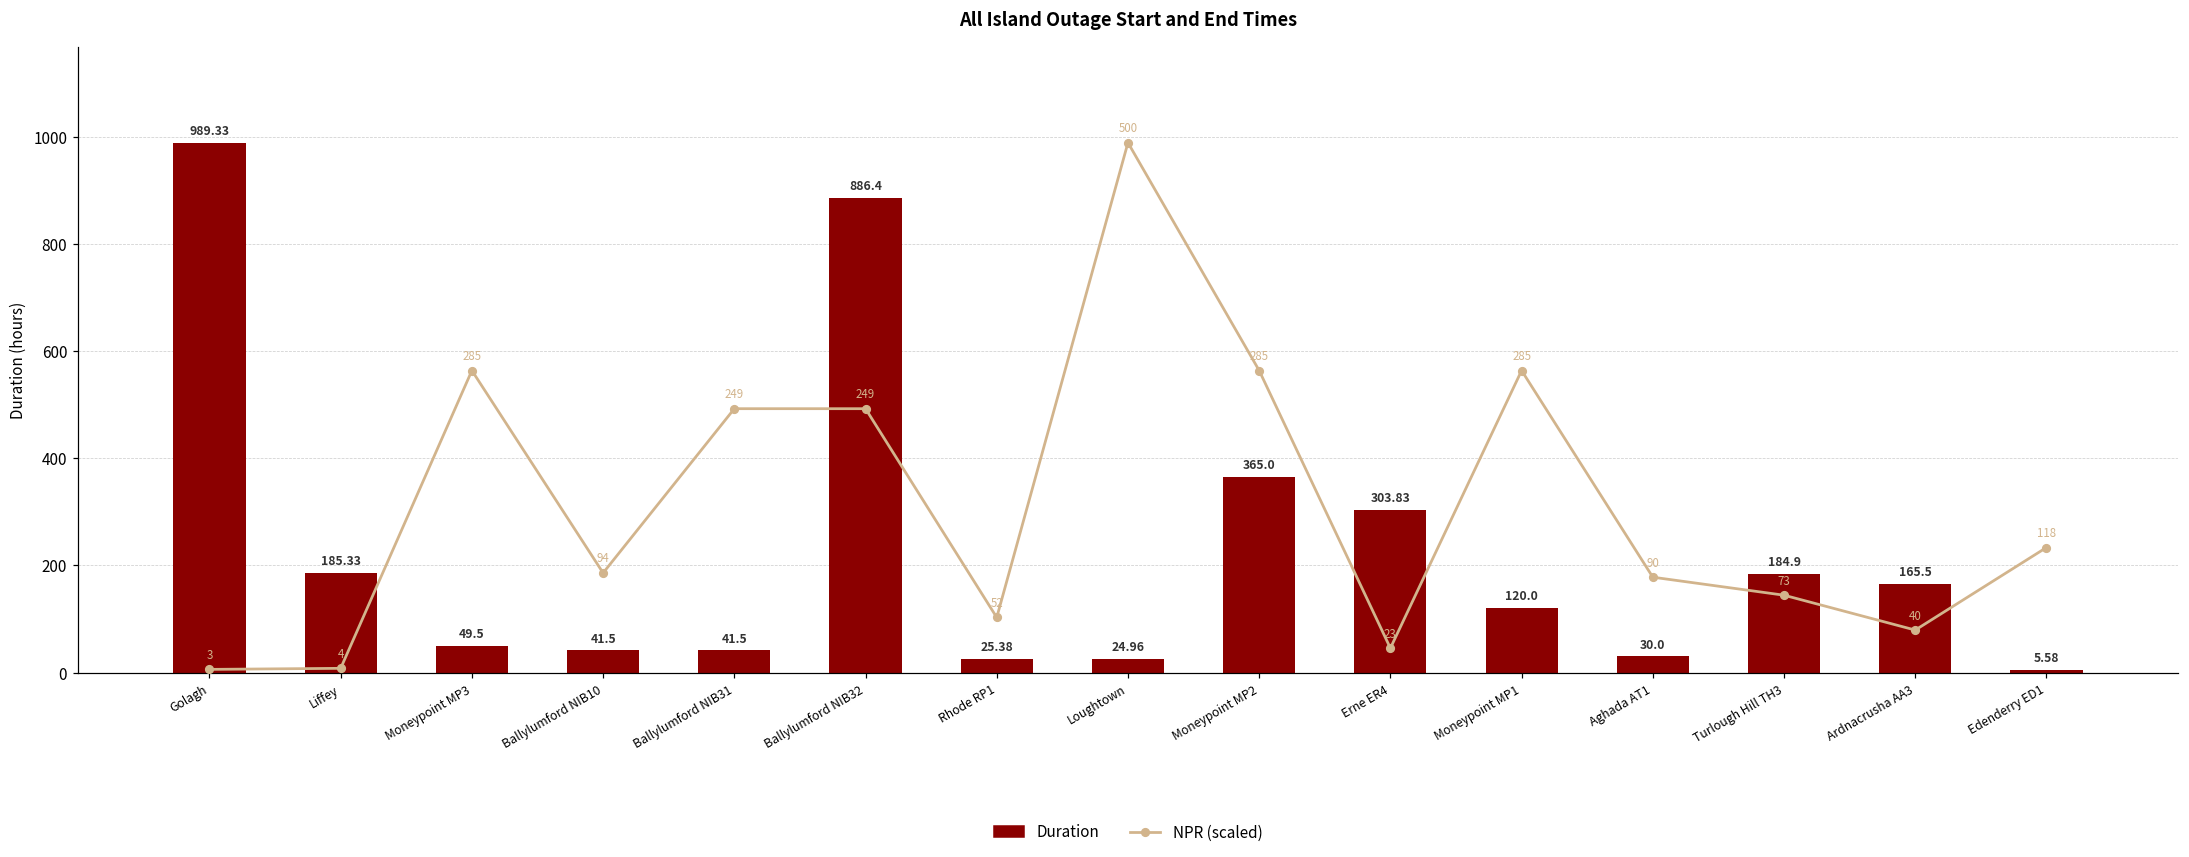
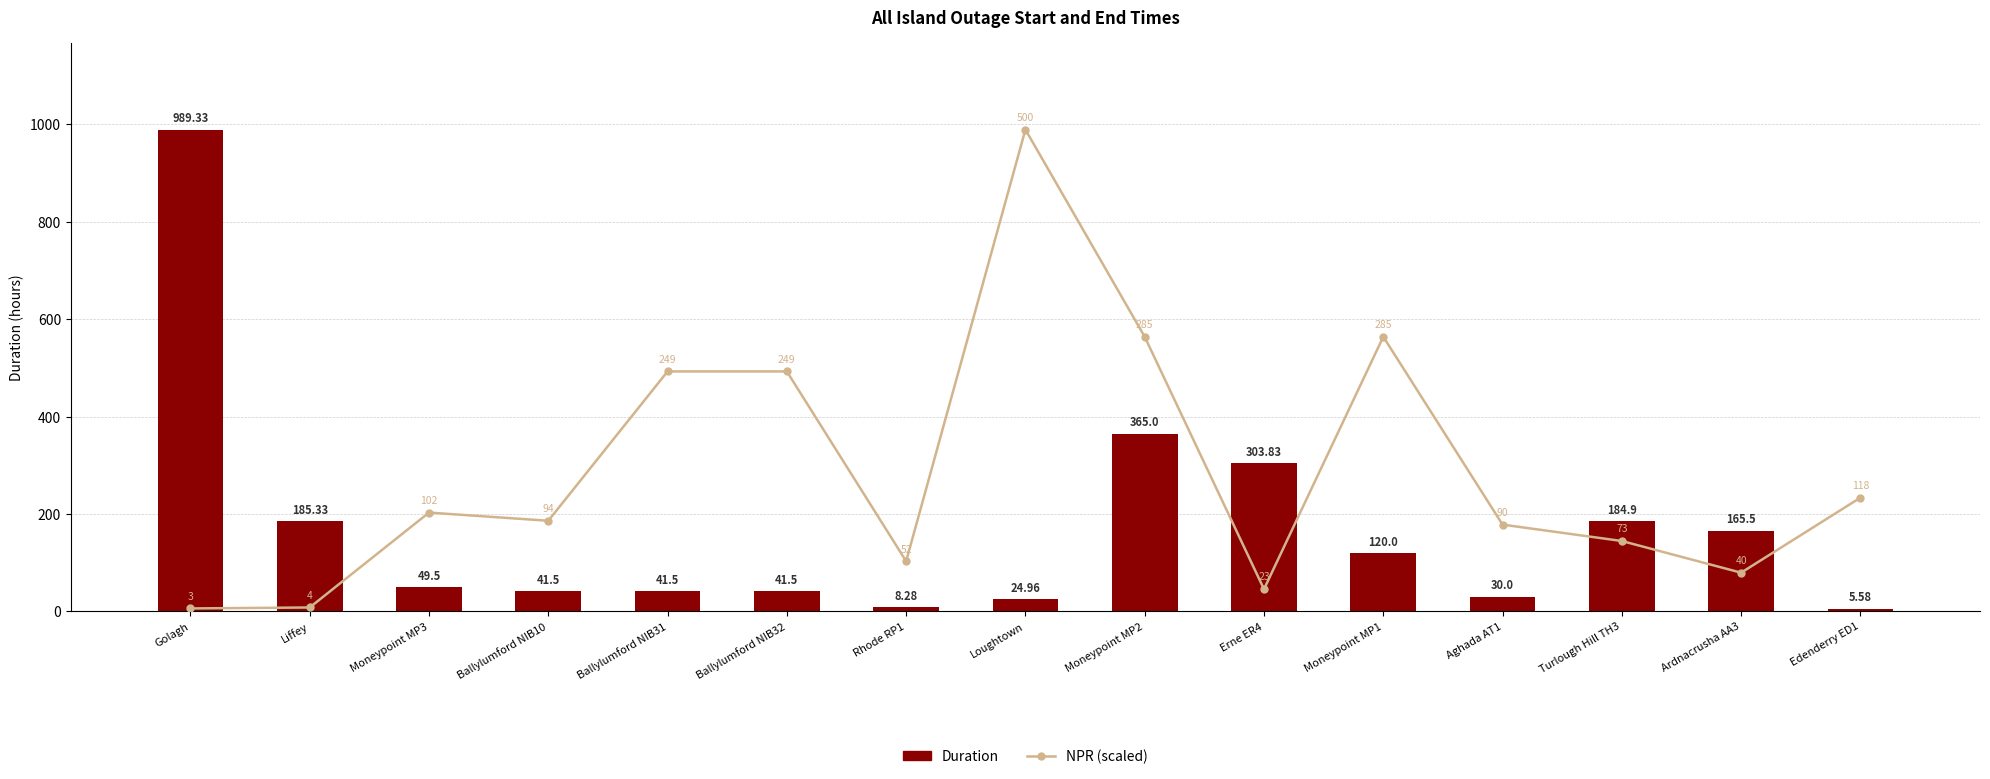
NPR (scaled), Moneypoint MP3: 285 -> 102
Duration, Ballylumford NIB32: 886.4 -> 41.5
Duration, Rhode RP1: 25.38 -> 8.28
